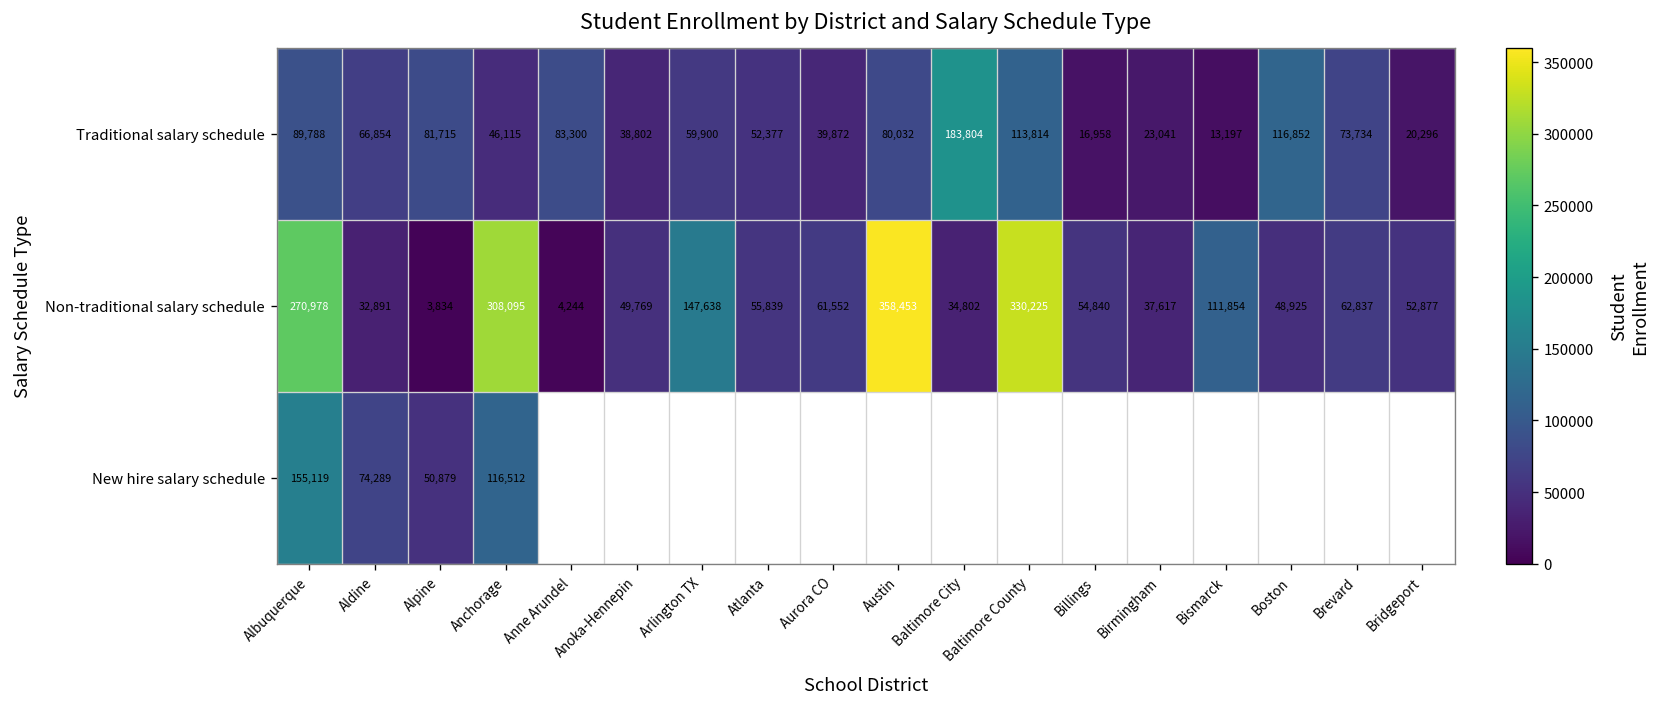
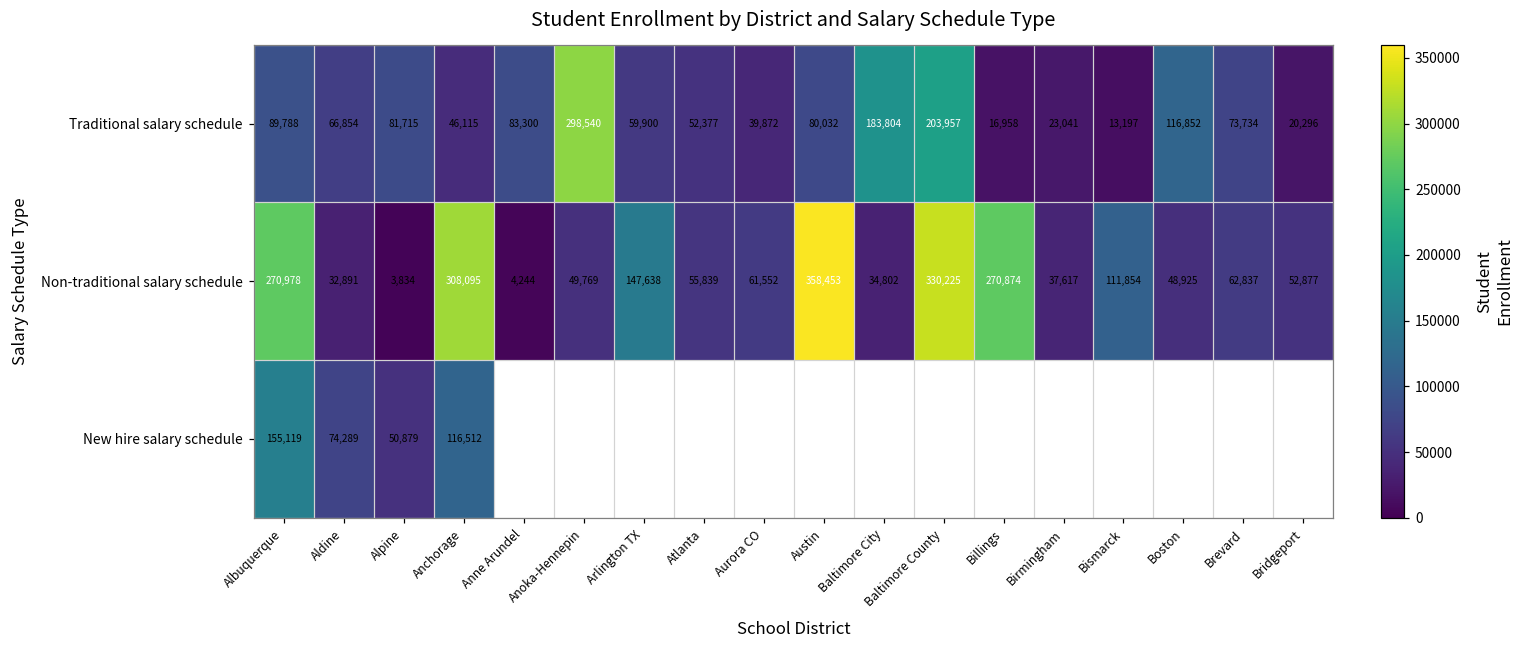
Traditional salary schedule, Anoka-Hennepin: 38,802 -> 298,540
Traditional salary schedule, Baltimore County: 113,814 -> 203,957
Non-traditional salary schedule, Billings: 54,840 -> 270,874
